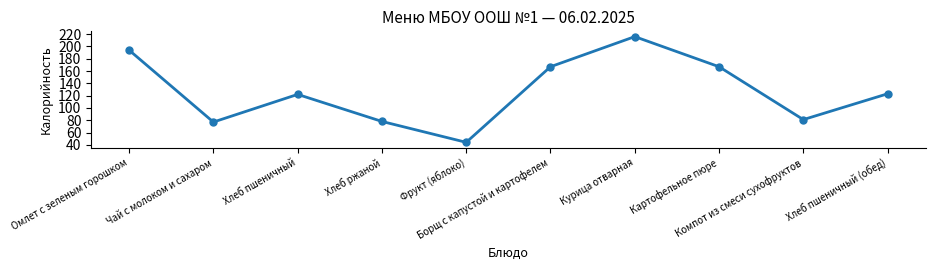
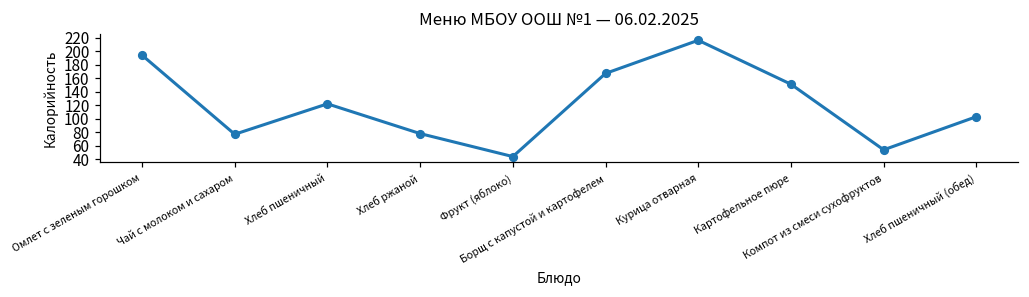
Картофельное пюре: 170 -> 150
Компот из смеси сухофруктов: 80 -> 50
Хлеб пшеничный (обед): 120 -> 100
